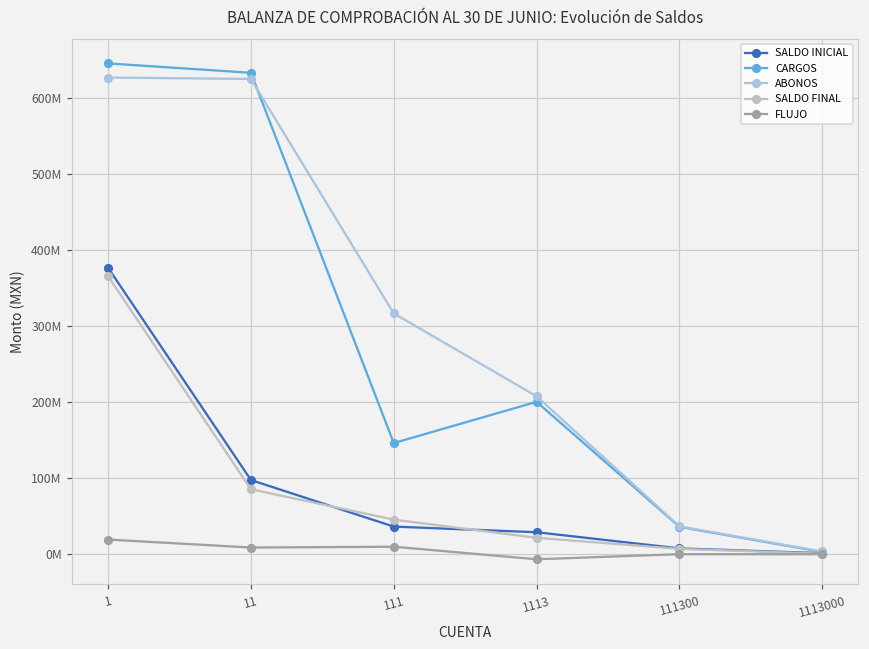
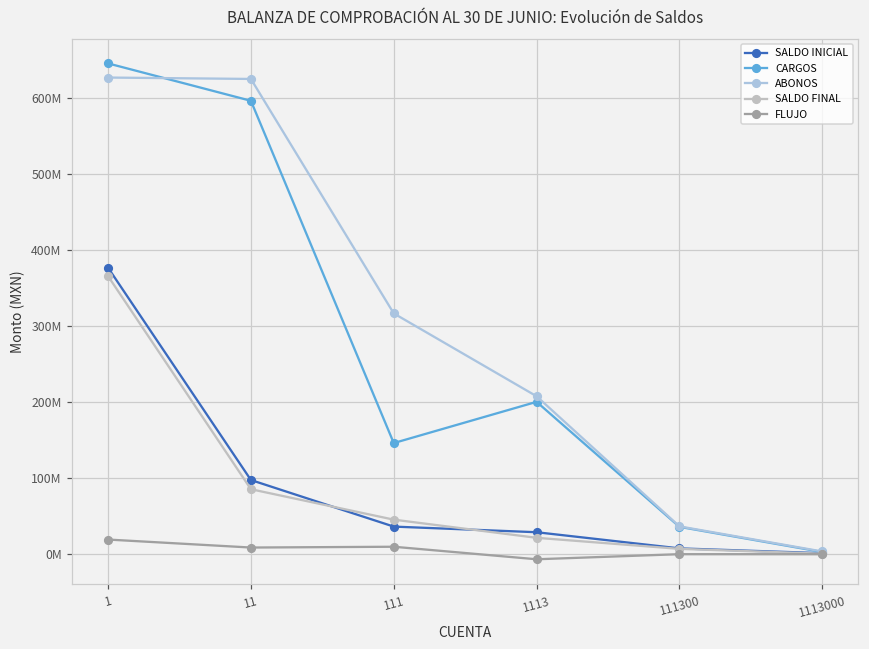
CARGOS, 11: 630000000 -> 600000000
